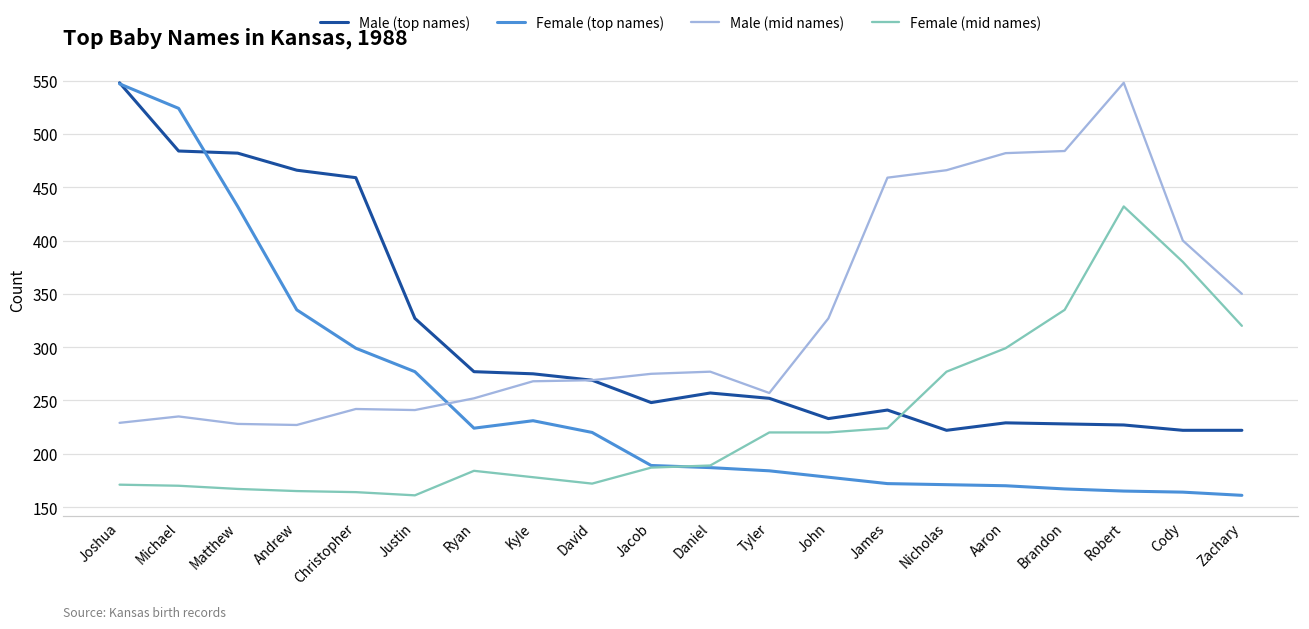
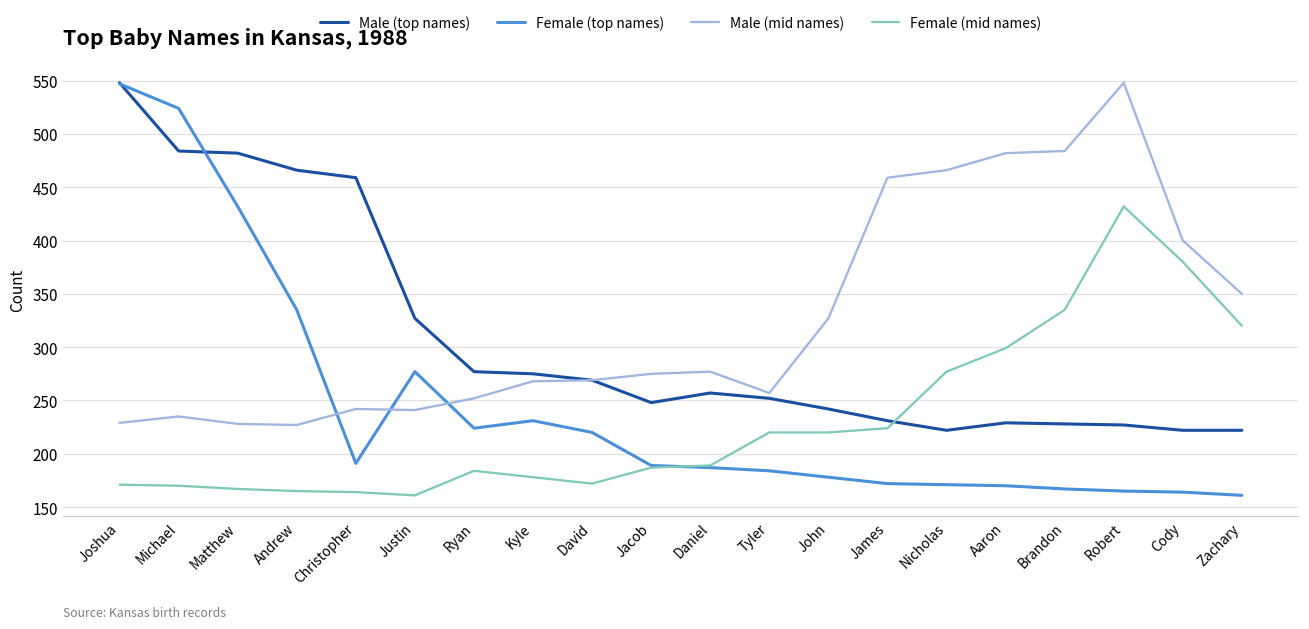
Female (top names), Christopher: 300 -> 190
Male (top names), John: 230 -> 240
Male (top names), James: 240 -> 230
